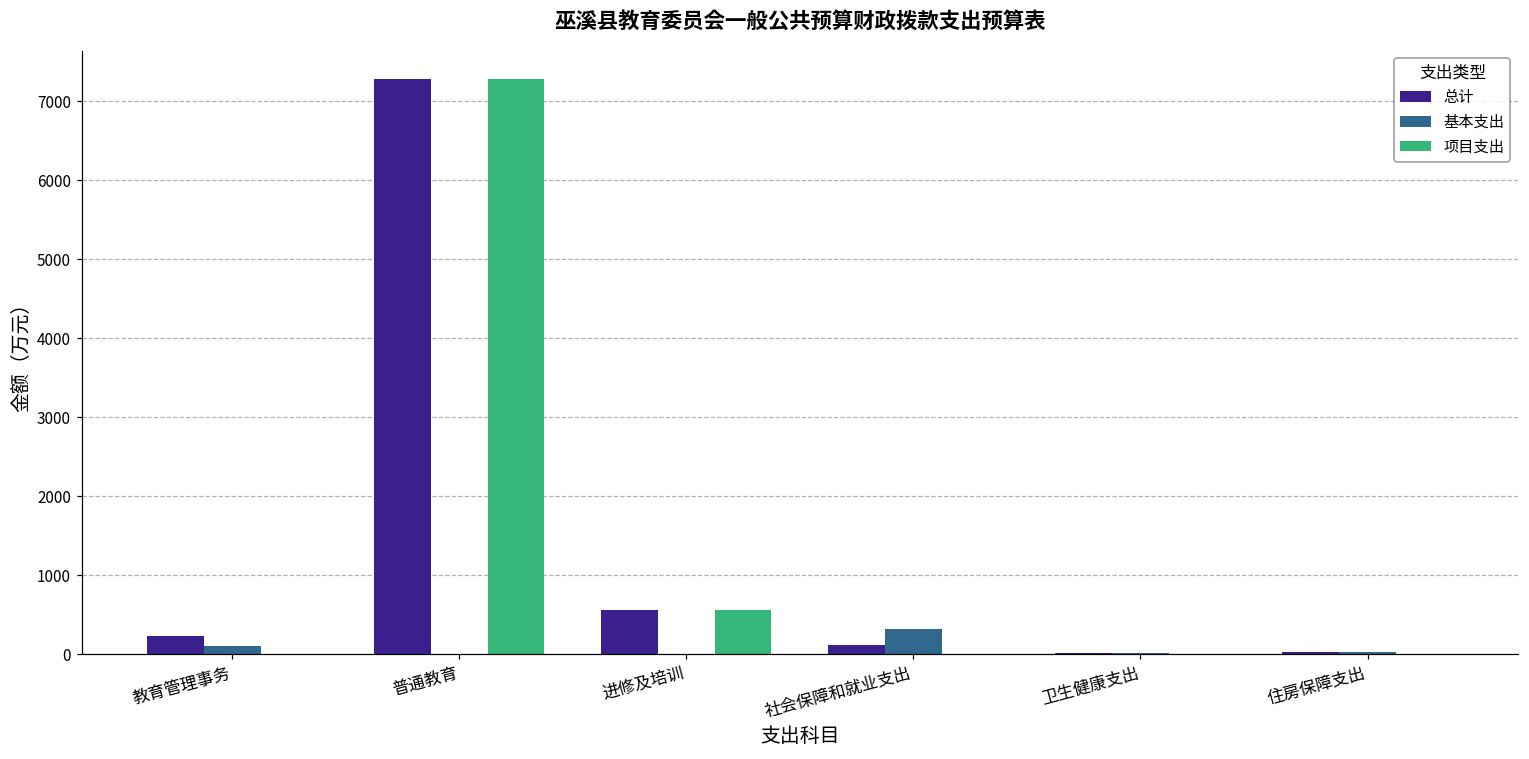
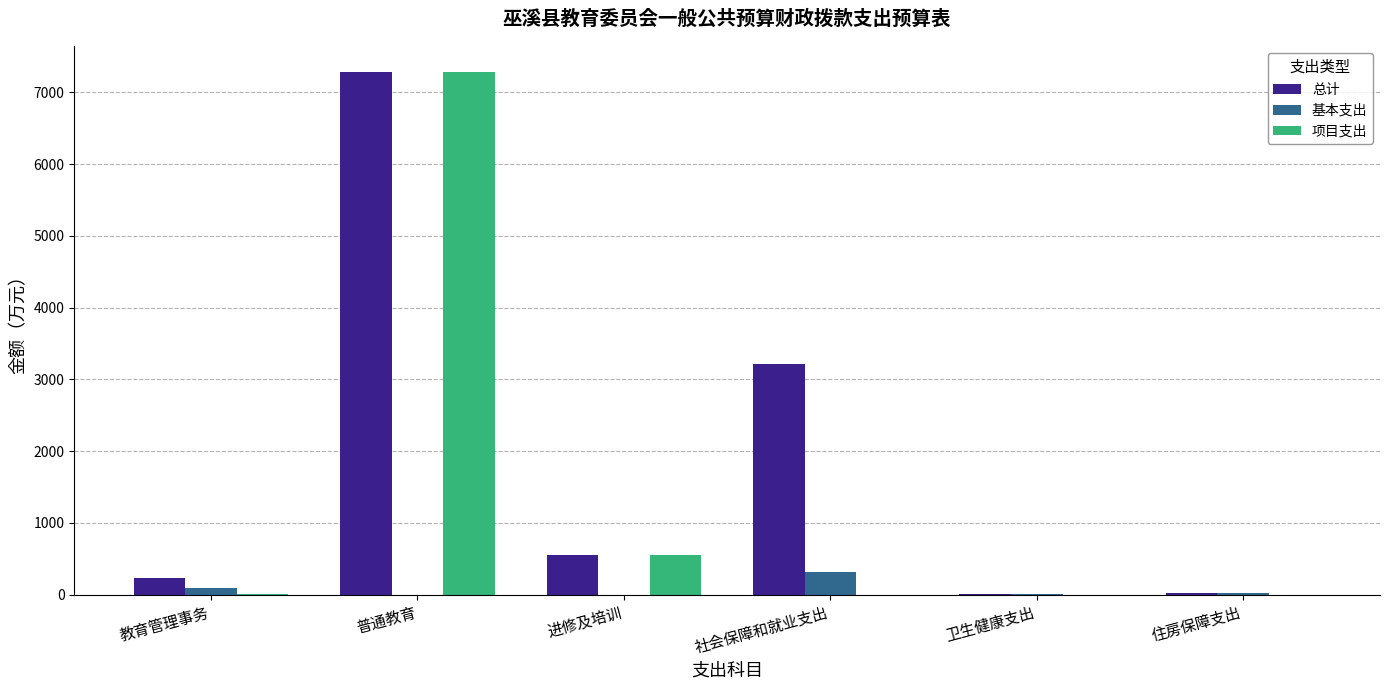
总计, 社会保障和就业支出: 100 -> 3200
